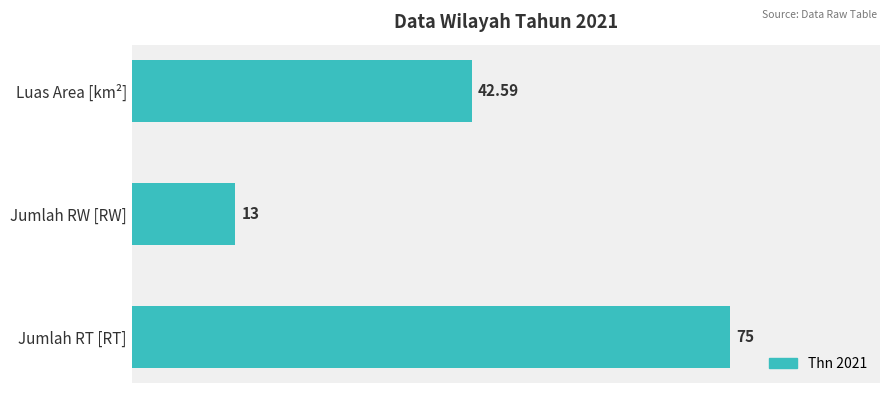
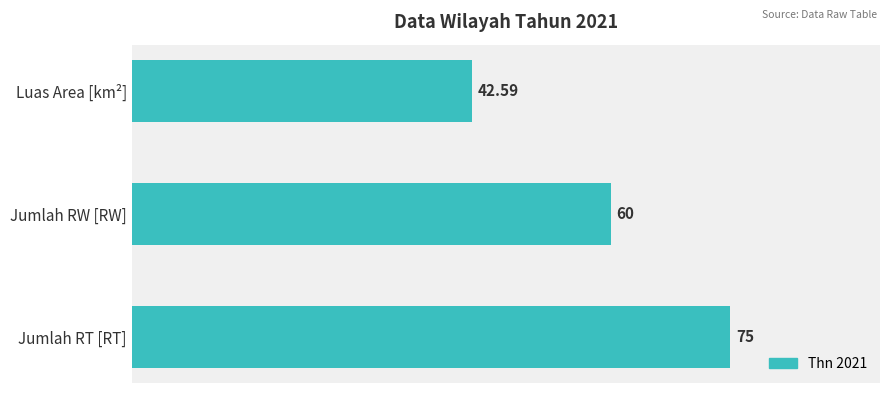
Jumlah RW [RW]: 13 -> 60
